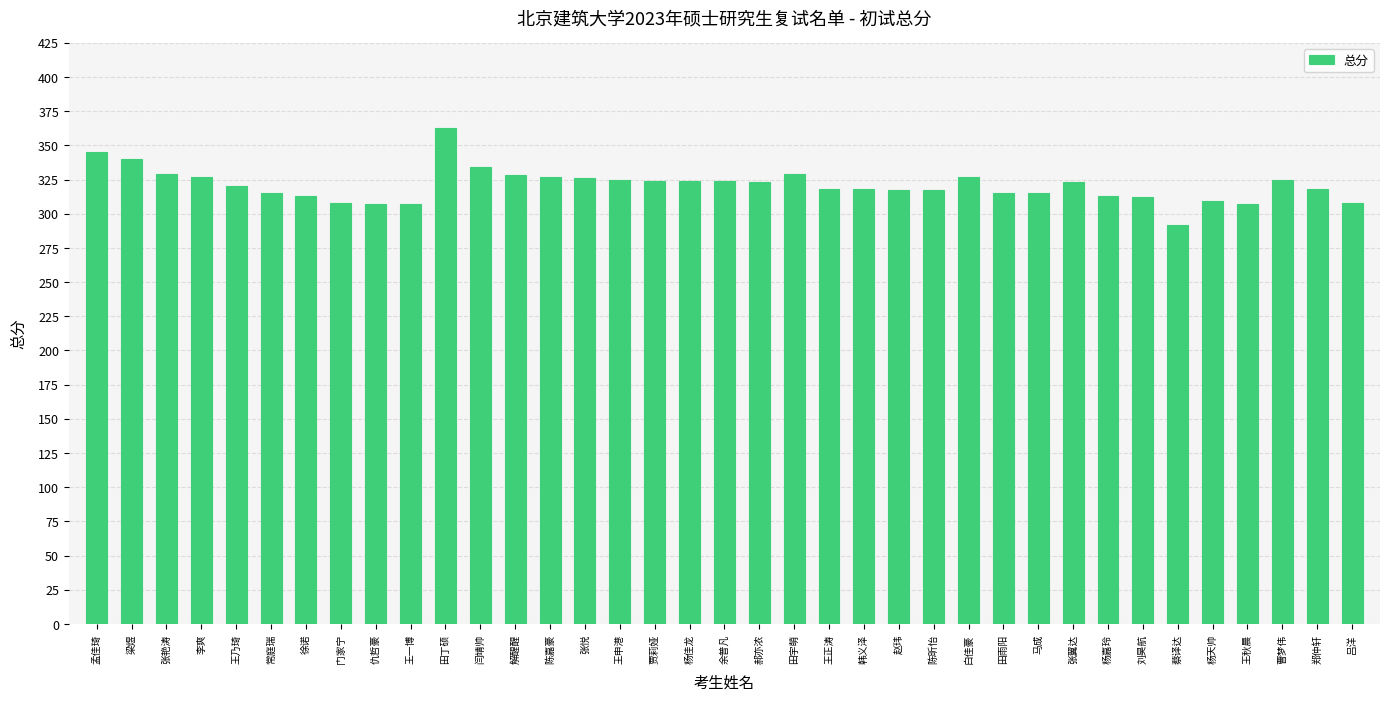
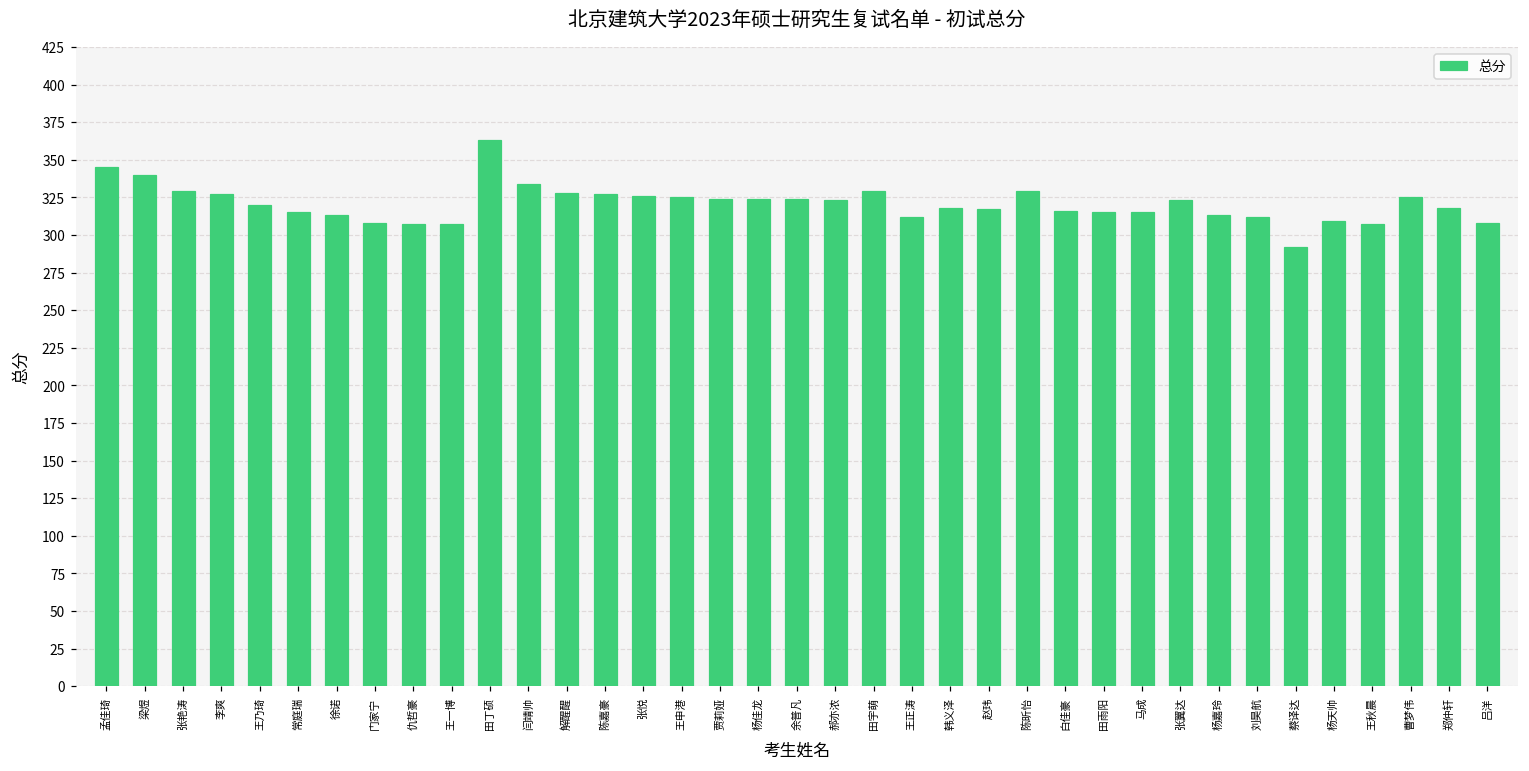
王正涛: 318 -> 312
陈昕怡: 317 -> 329
白佳豪: 327 -> 316
